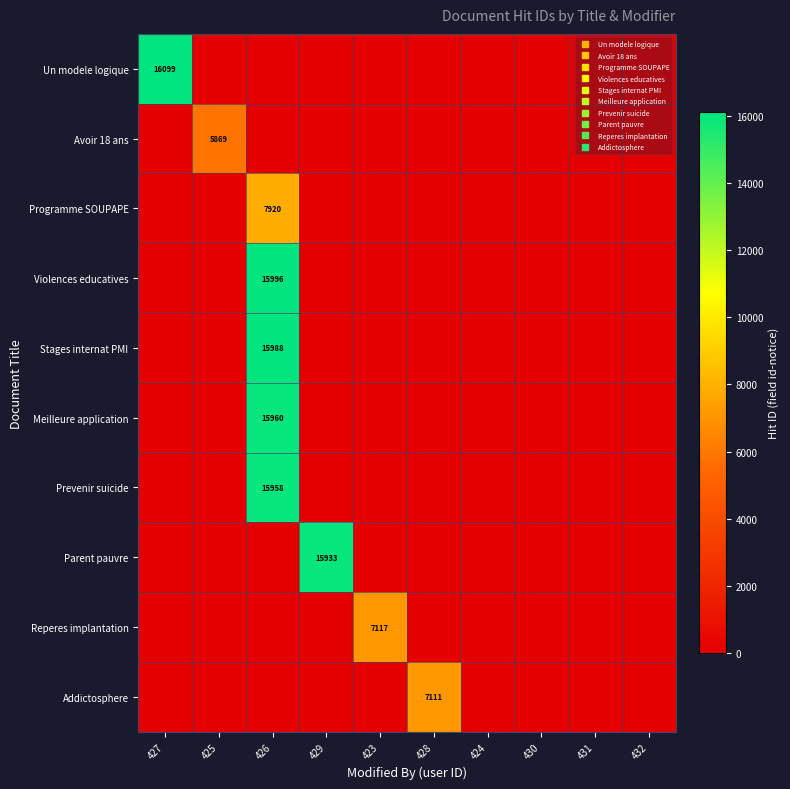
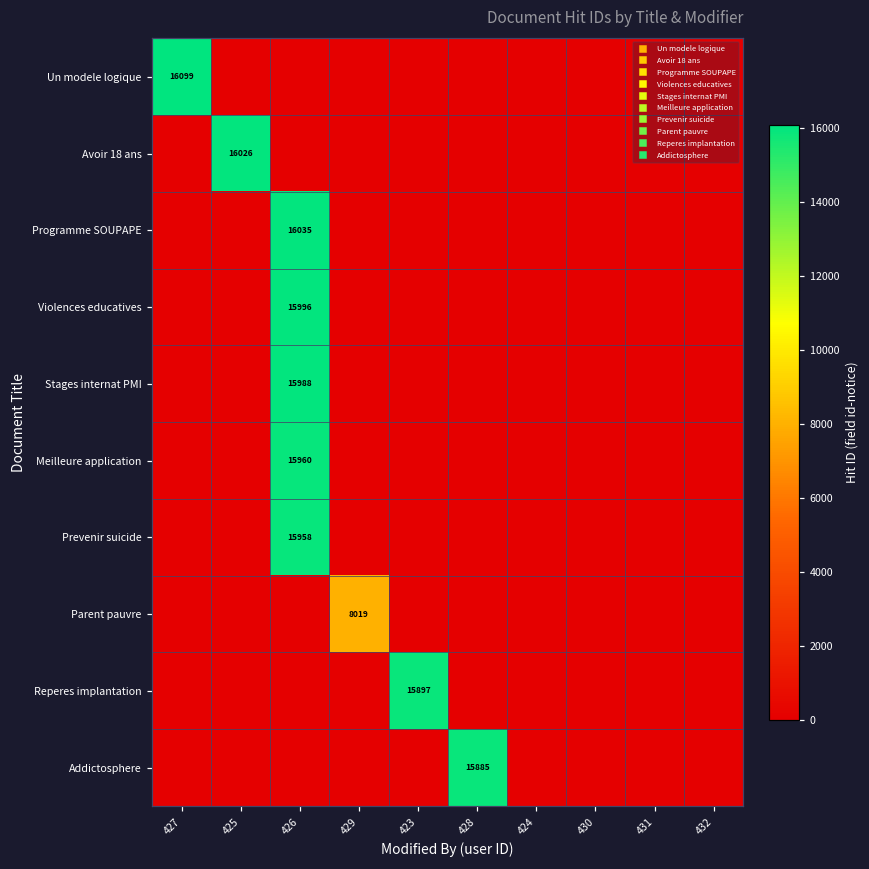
Avoir 18 ans, 425: 5869 -> 16026
Programme SOUPAPE, 426: 7920 -> 16035
Parent pauvre, 429: 15933 -> 8019
Reperes implantation, 423: 7117 -> 15897
Addictosphere, 428: 7111 -> 15885
